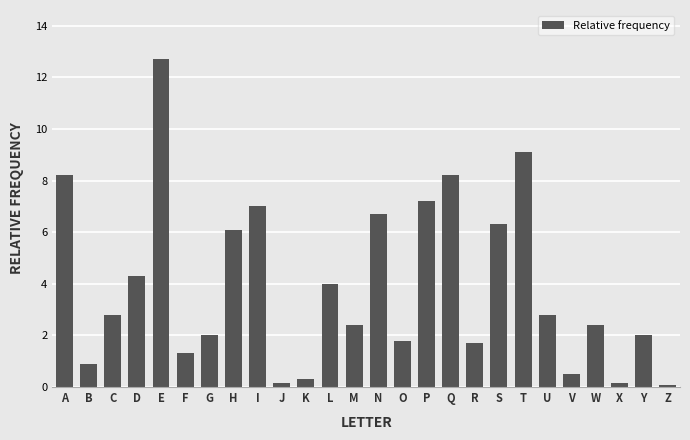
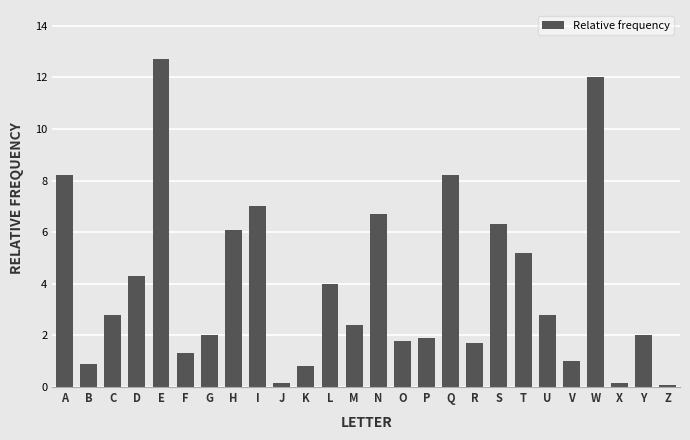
K: 0.3 -> 0.8
P: 7.2 -> 1.9
T: 9.1 -> 5.2
V: 0.5 -> 1.0
W: 2.4 -> 12.0
